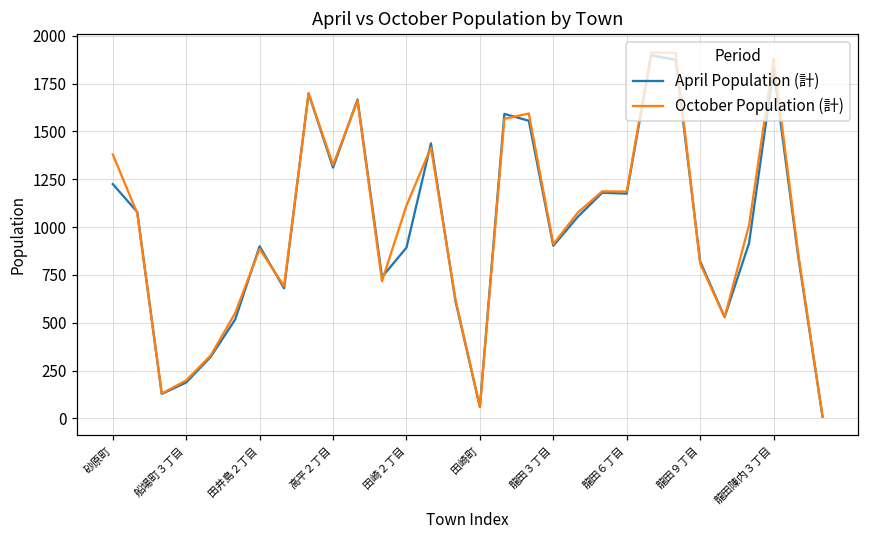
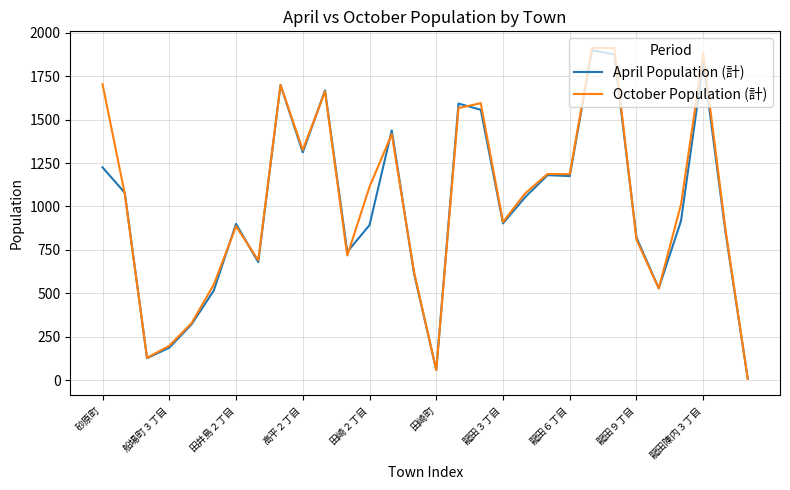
October Population (計), 砂原町: 1380 -> 1700
